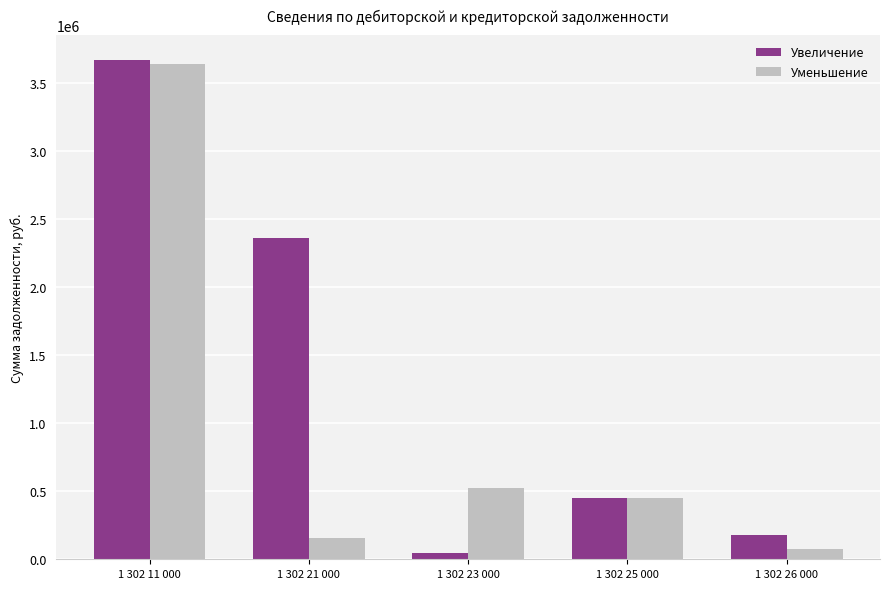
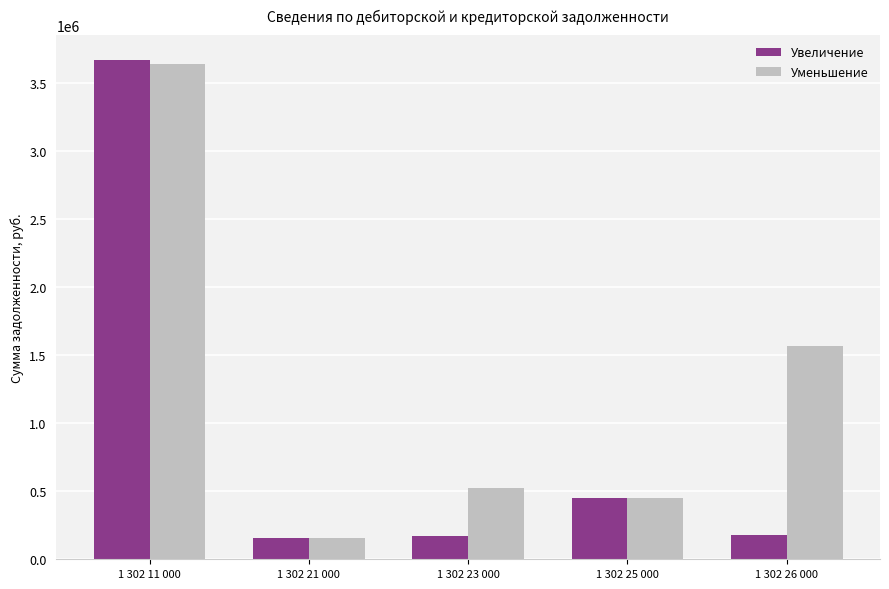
Увеличение, 1 302 21 000: 2360000 -> 160000
Увеличение, 1 302 23 000: 40000 -> 170000
Уменьшение, 1 302 26 000: 70000 -> 1570000
